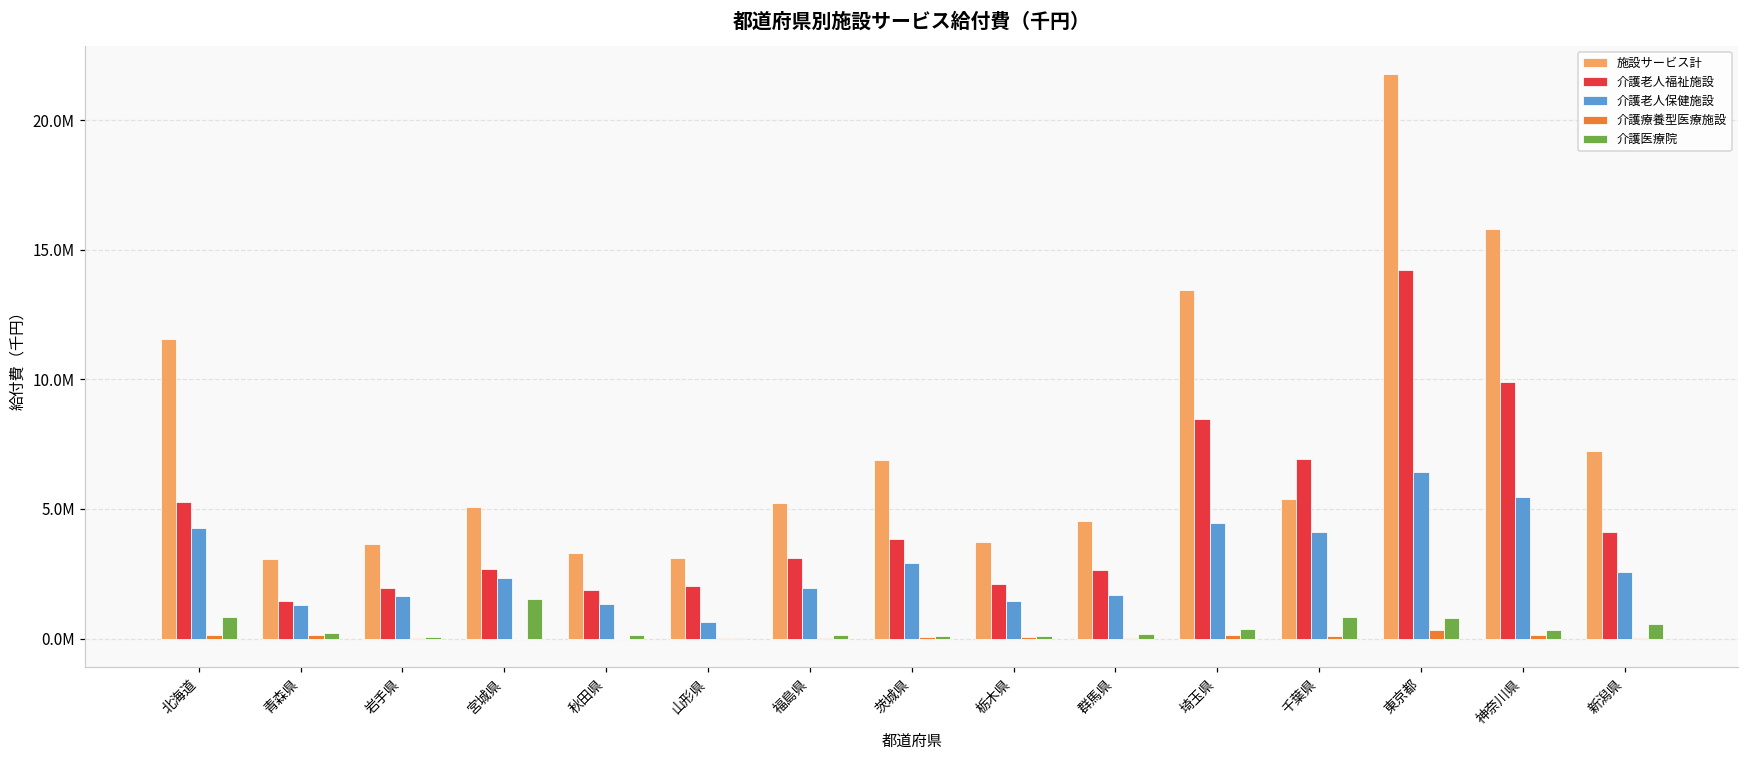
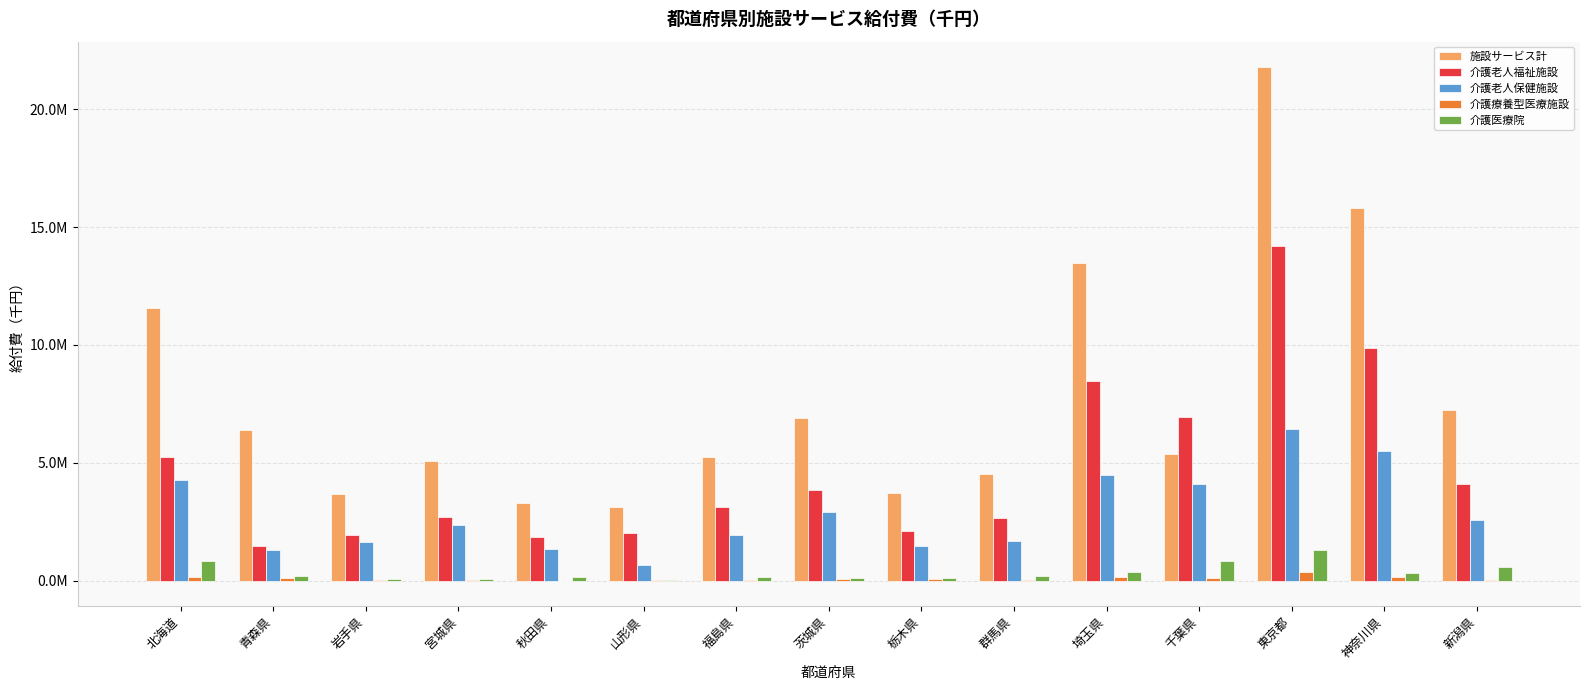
施設サービス計, 青森県: 3100000 -> 6400000
介護医療院, 宮城県: 1500000 -> 100000
介護医療院, 東京都: 800000 -> 1300000
